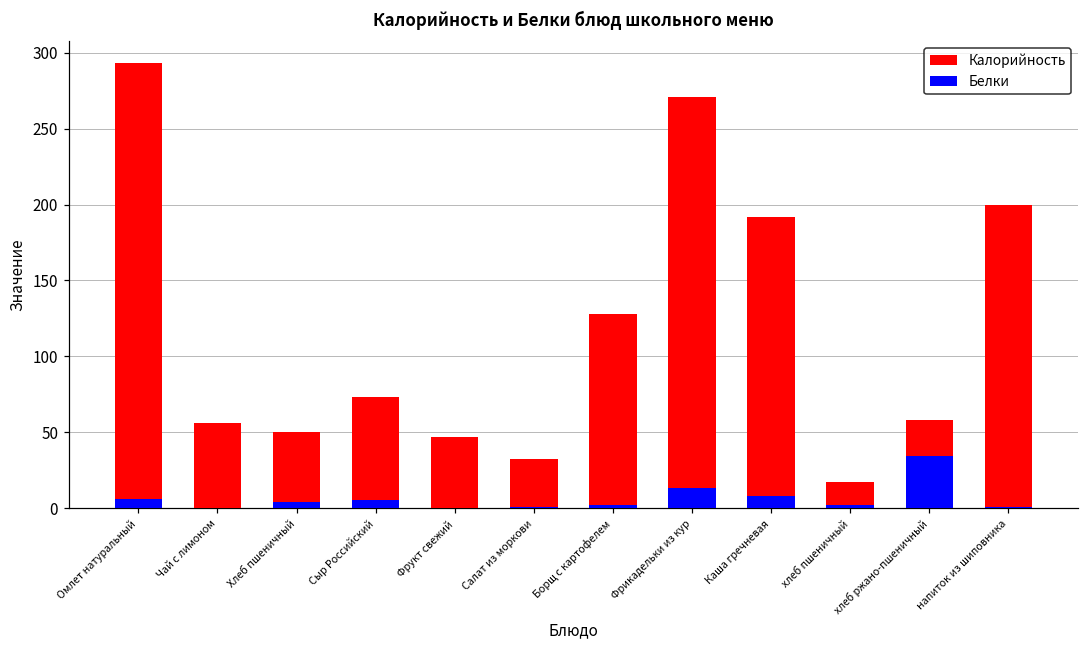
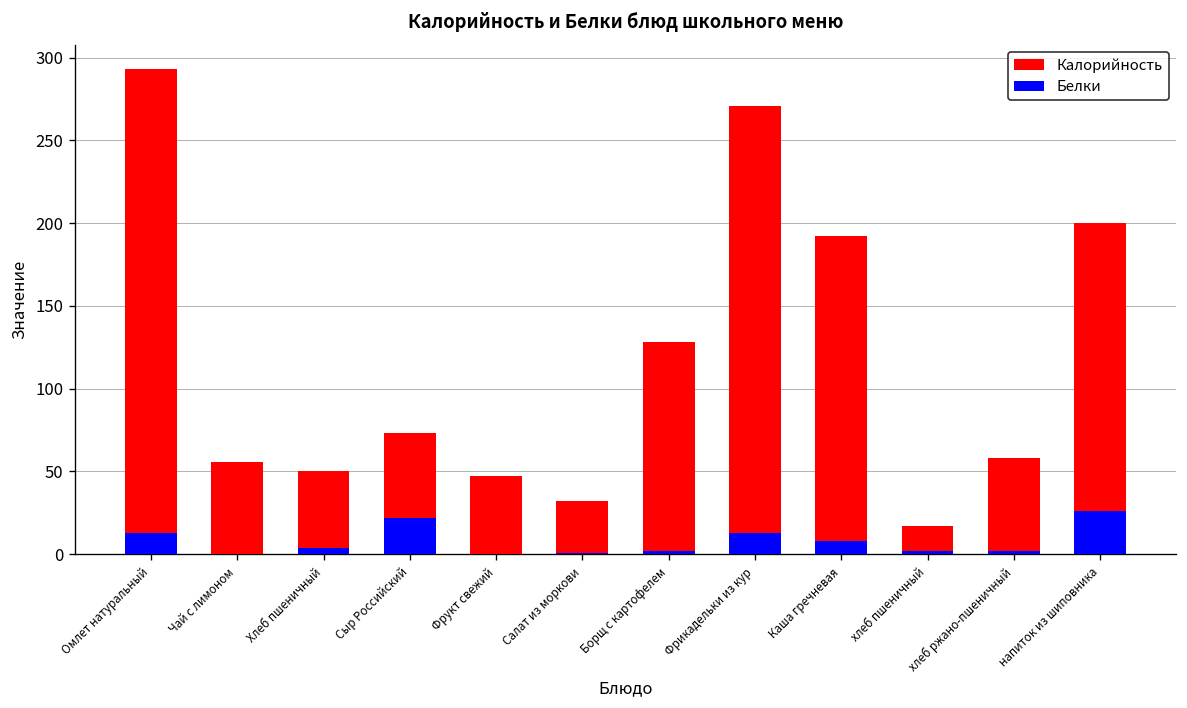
Белки, Омлет натуральный: 6 -> 13
Белки, Сыр Российский: 5 -> 22
Белки, хлеб ржано-пшеничный: 34 -> 2
Белки, напиток из шиповника: 1 -> 26
